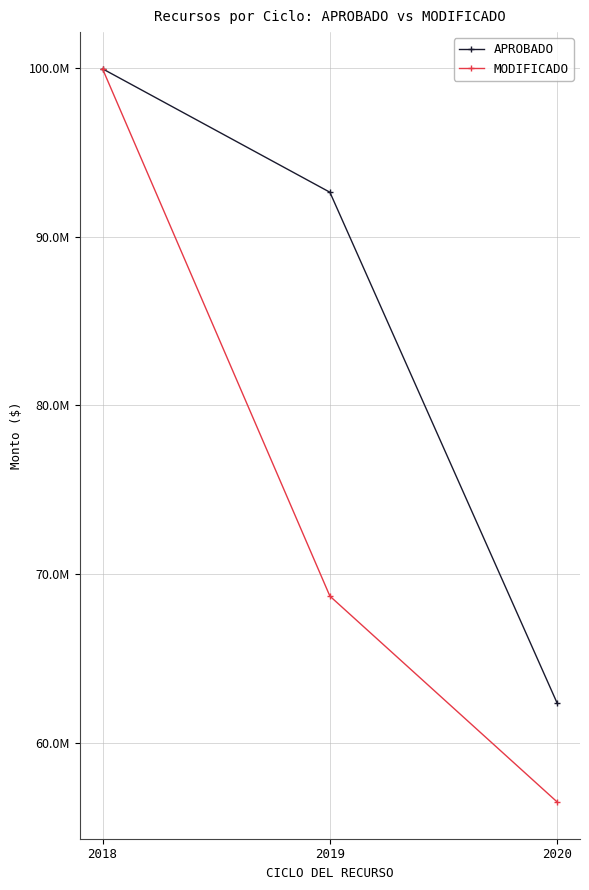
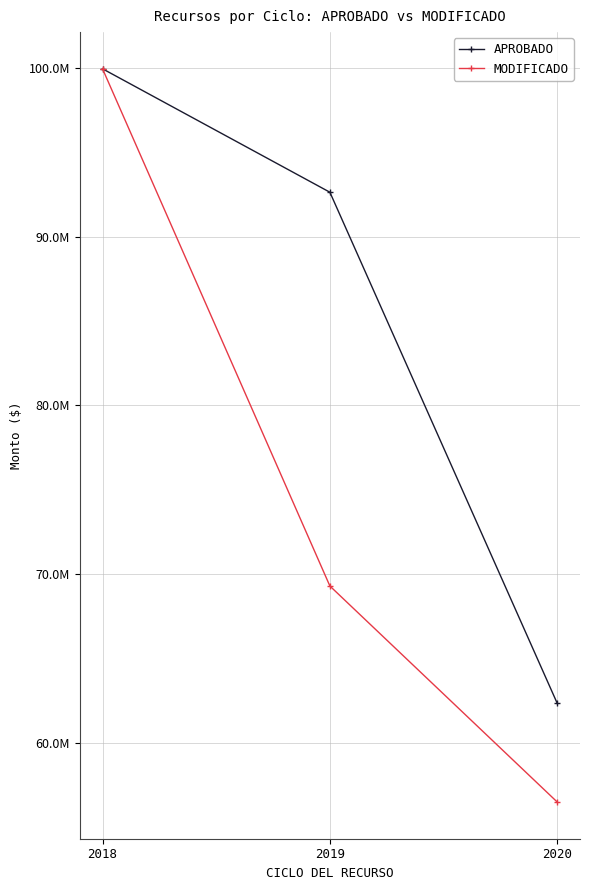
MODIFICADO, 2019: 68700000 -> 69300000
